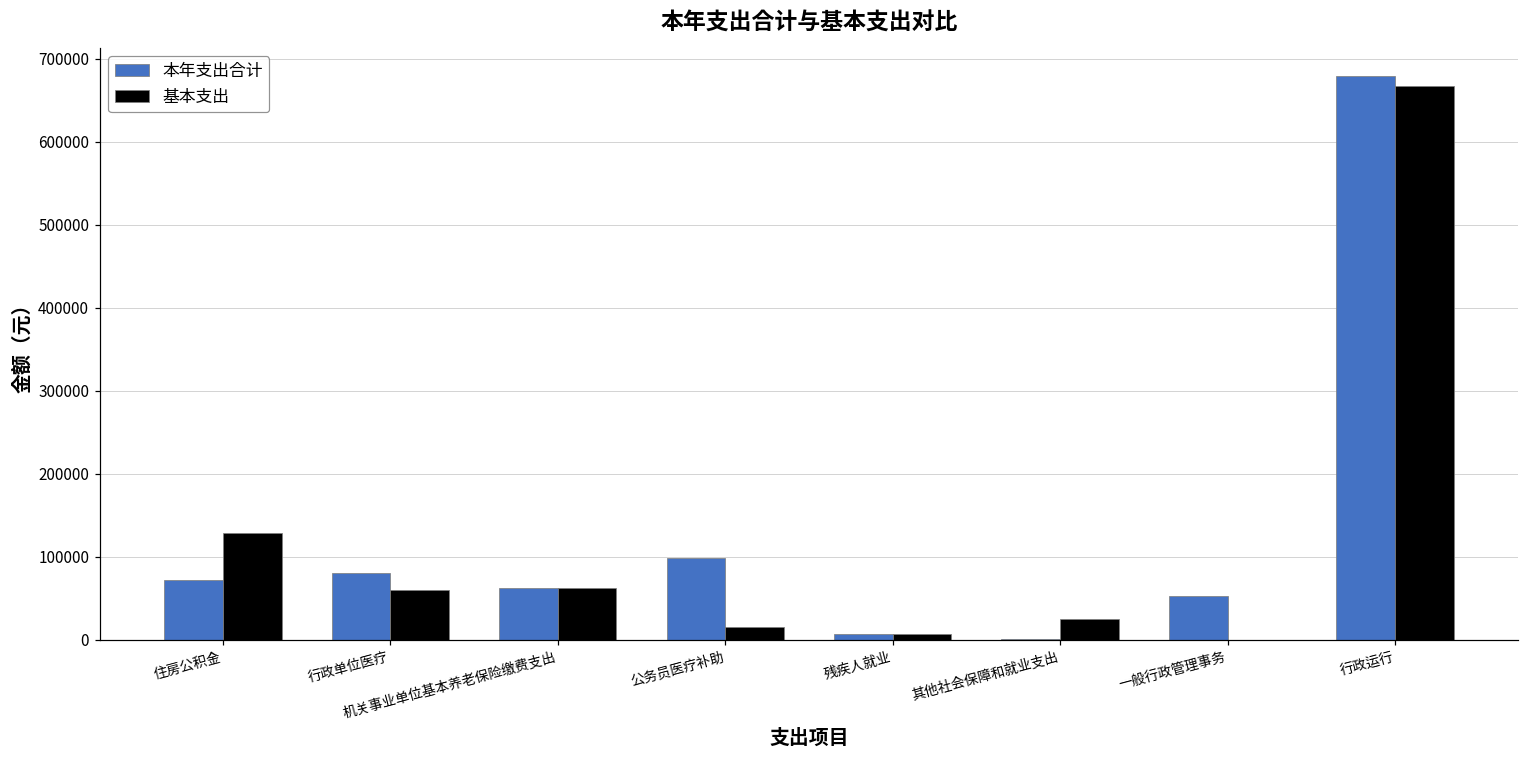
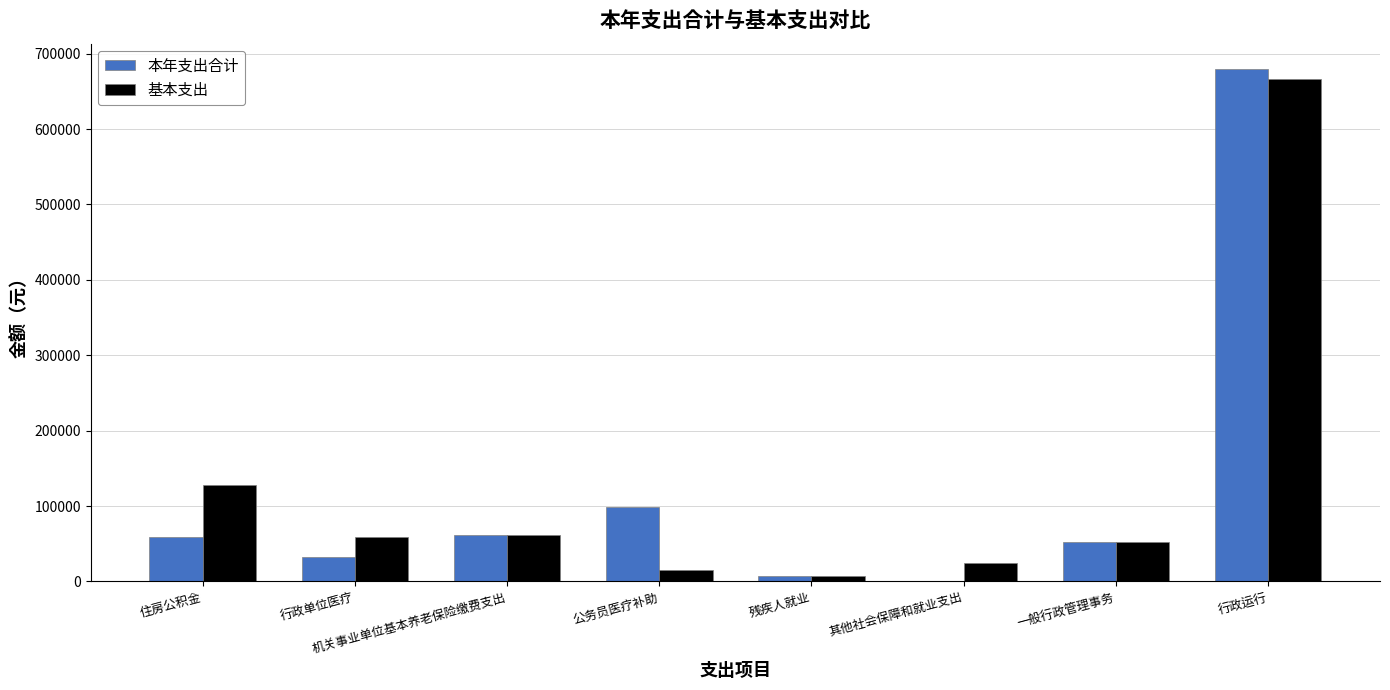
本年支出合计, 住房公积金: 70000 -> 60000
本年支出合计, 行政单位医疗: 80000 -> 30000
基本支出, 一般行政管理事务: 0 -> 50000
